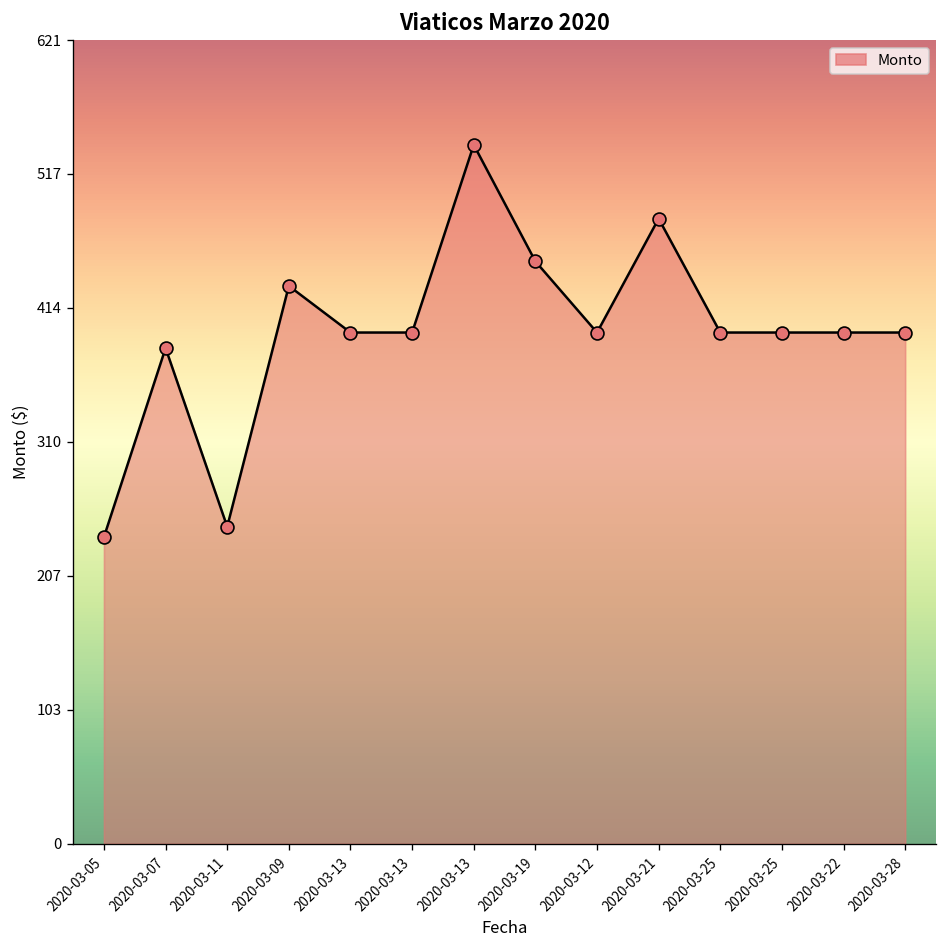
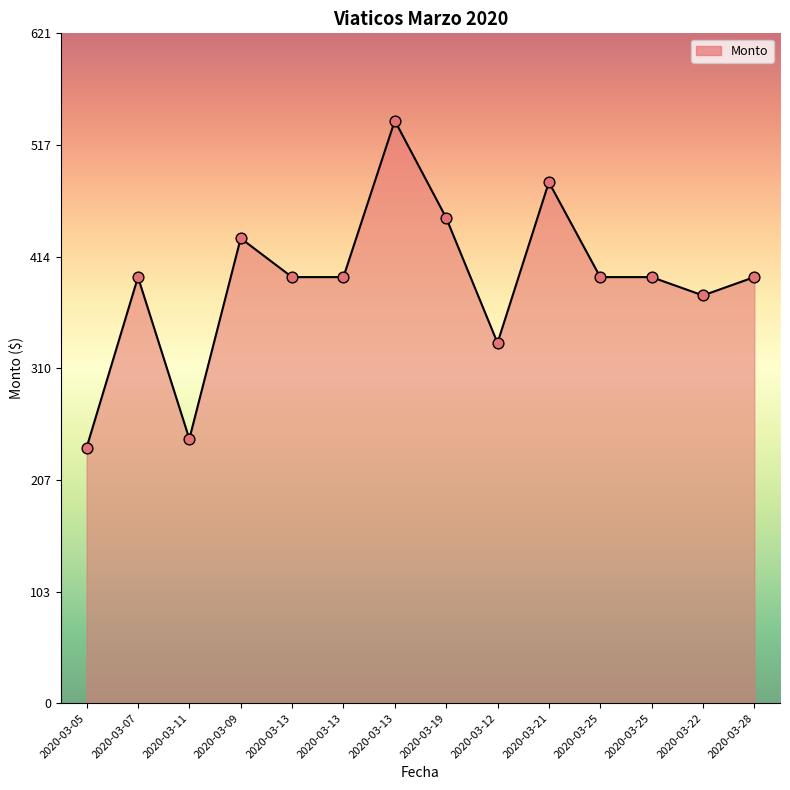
2020-03-07: 383 -> 395
2020-03-12: 395 -> 334
2020-03-22: 395 -> 378
